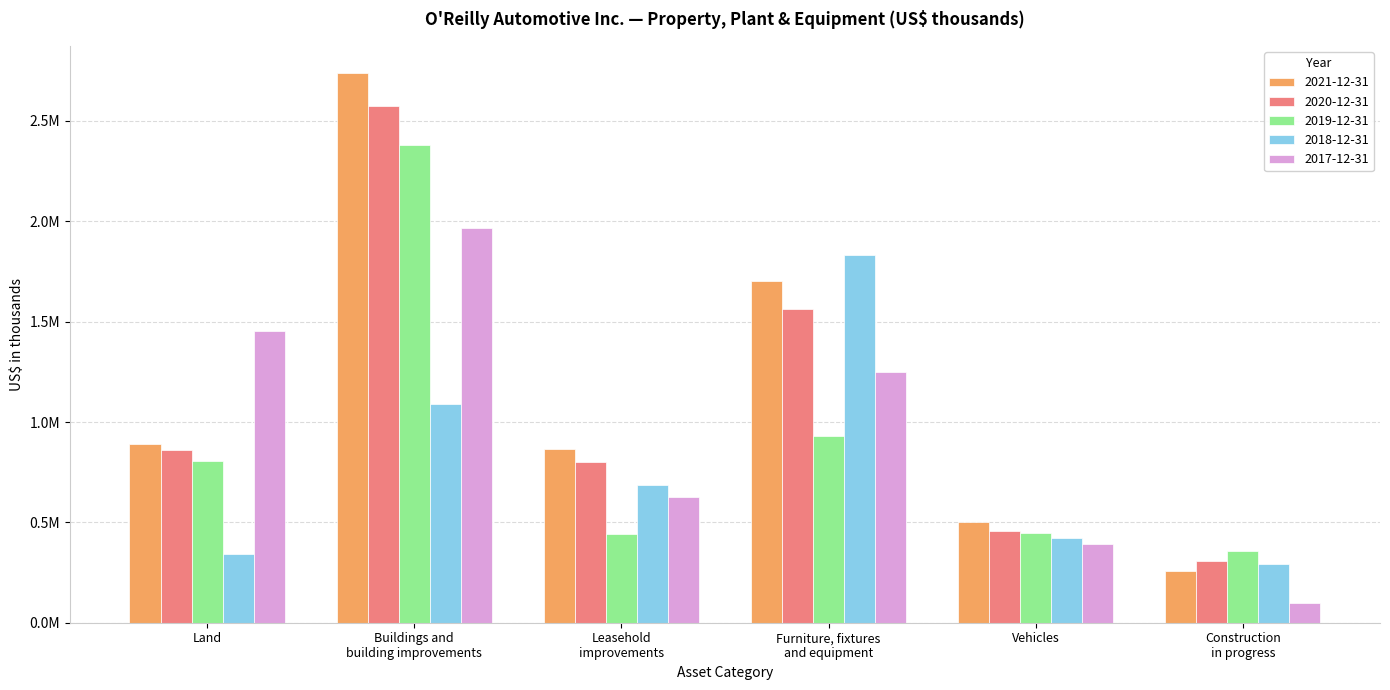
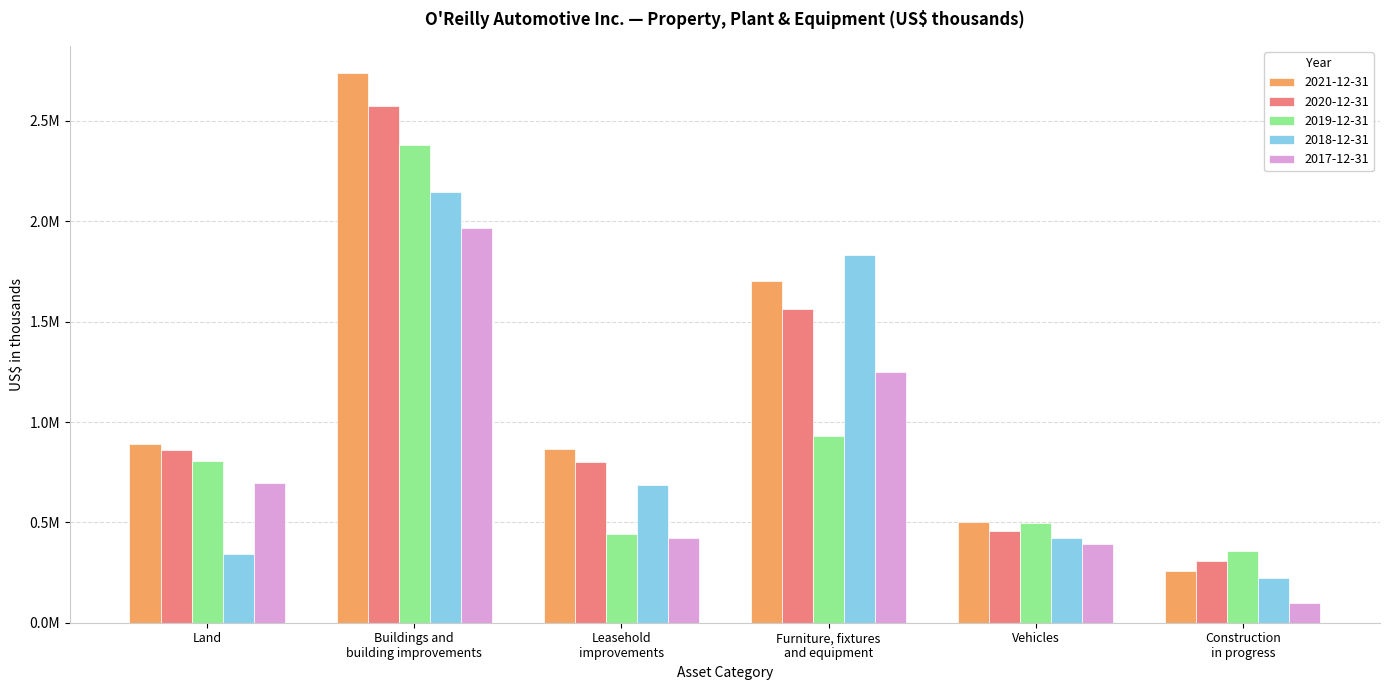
2017-12-31, Land: 1450000 -> 700000
2018-12-31, Buildings and building improvements: 1090000 -> 2150000
2017-12-31, Leasehold improvements: 630000 -> 420000
2019-12-31, Vehicles: 450000 -> 500000
2018-12-31, Construction in progress: 290000 -> 220000
